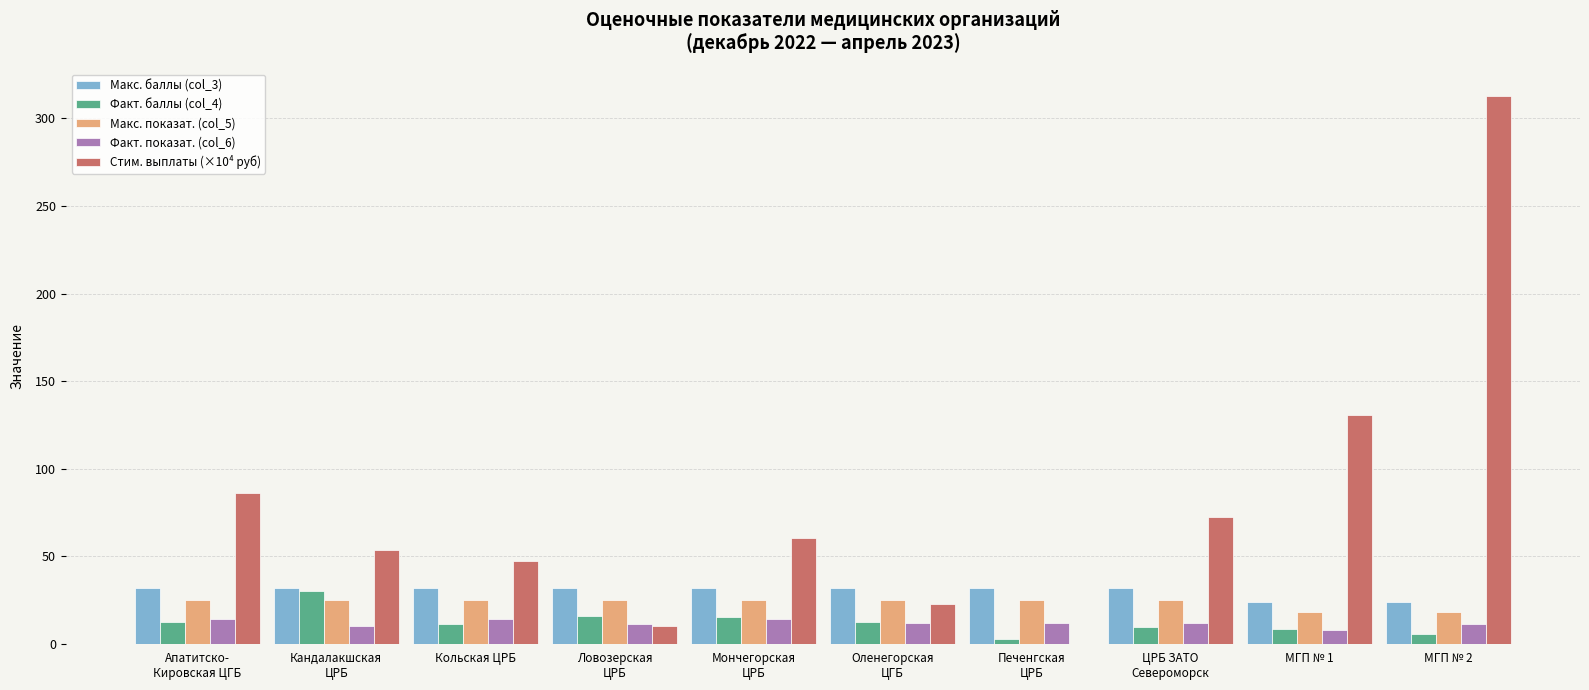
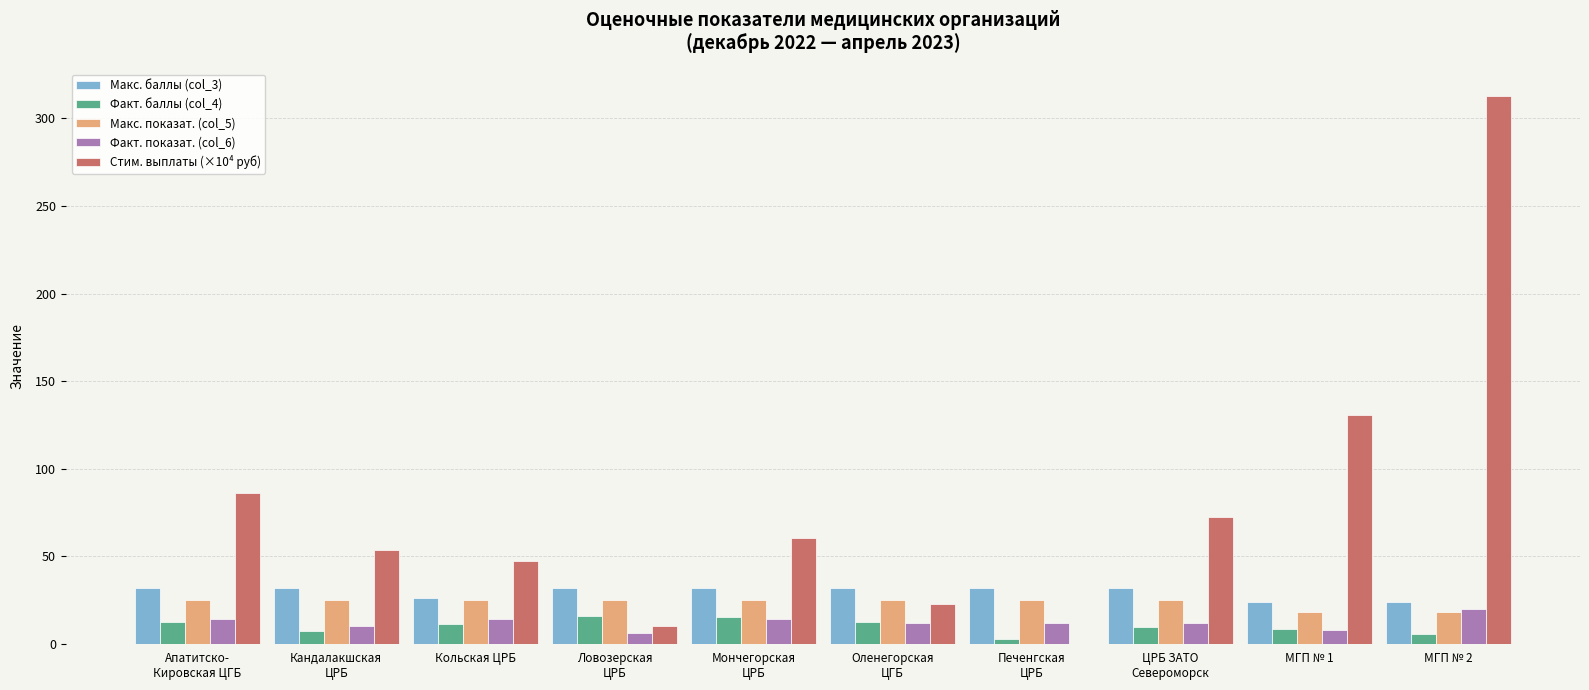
Факт. баллы (col_4), Кандалакшская ЦРБ: 30 -> 8
Макс. баллы (col_3), Кольская ЦРБ: 32 -> 26
Факт. показат. (col_6), Ловозерская ЦРБ: 11 -> 6
Факт. показат. (col_6), МГП № 2: 11 -> 20
